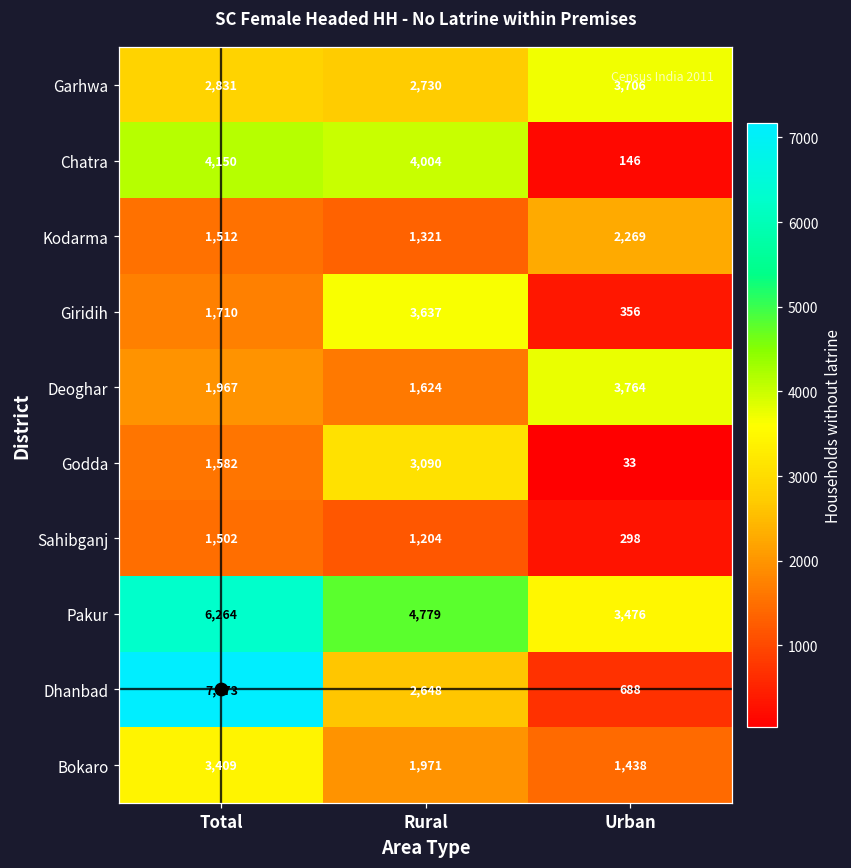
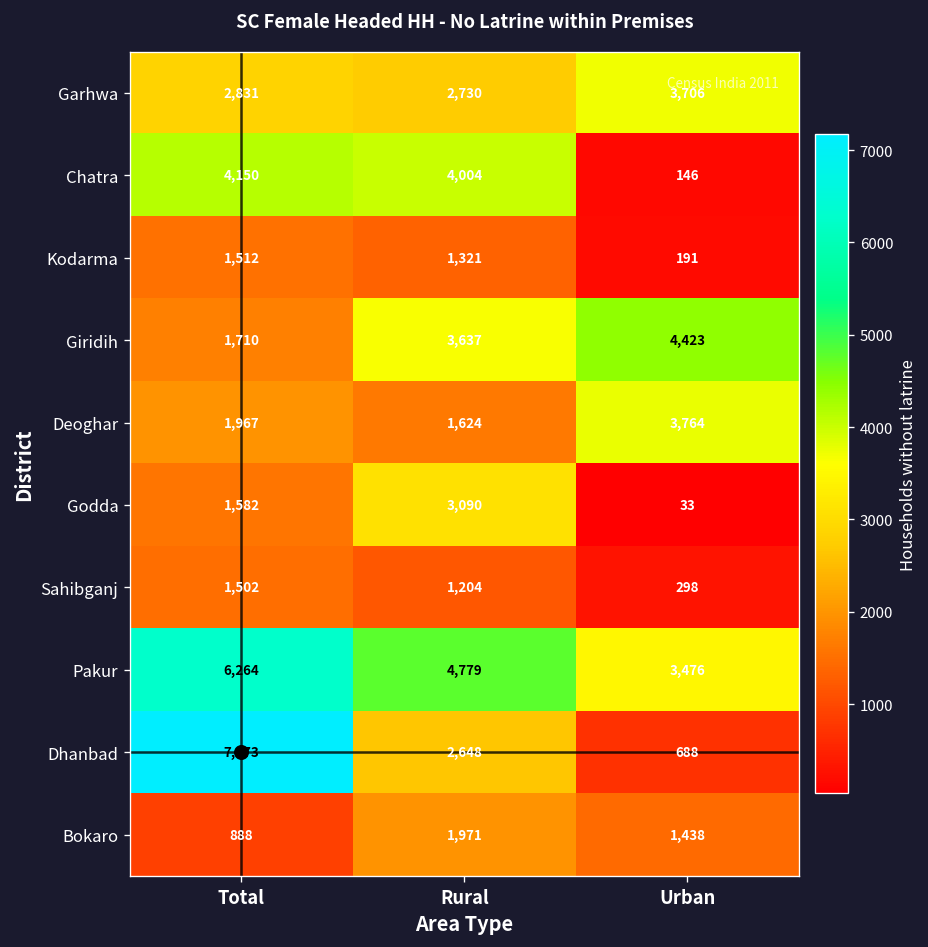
Kodarma, Urban: 2,269 -> 191
Giridih, Urban: 356 -> 4,423
Bokaro, Total: 3,409 -> 888
